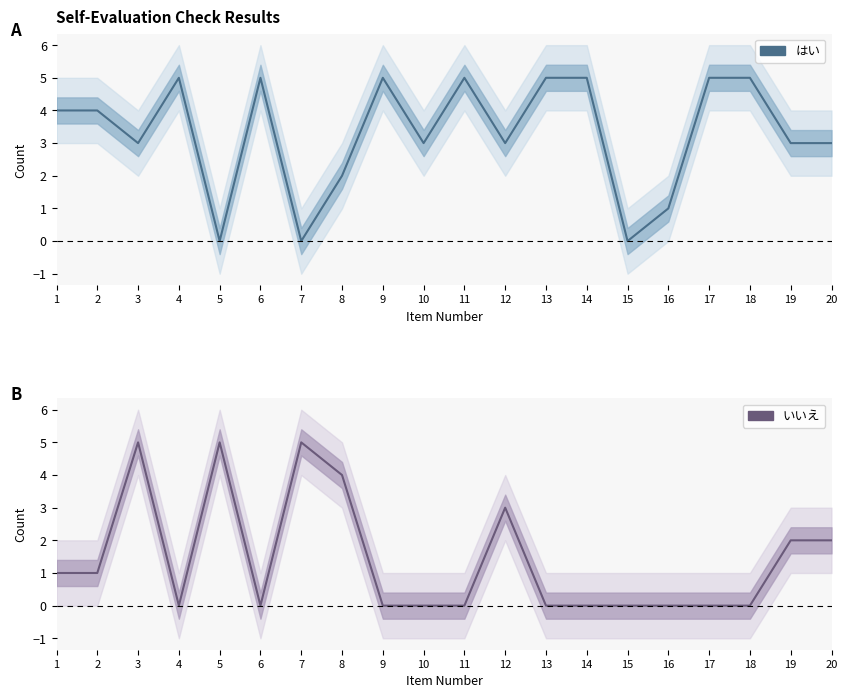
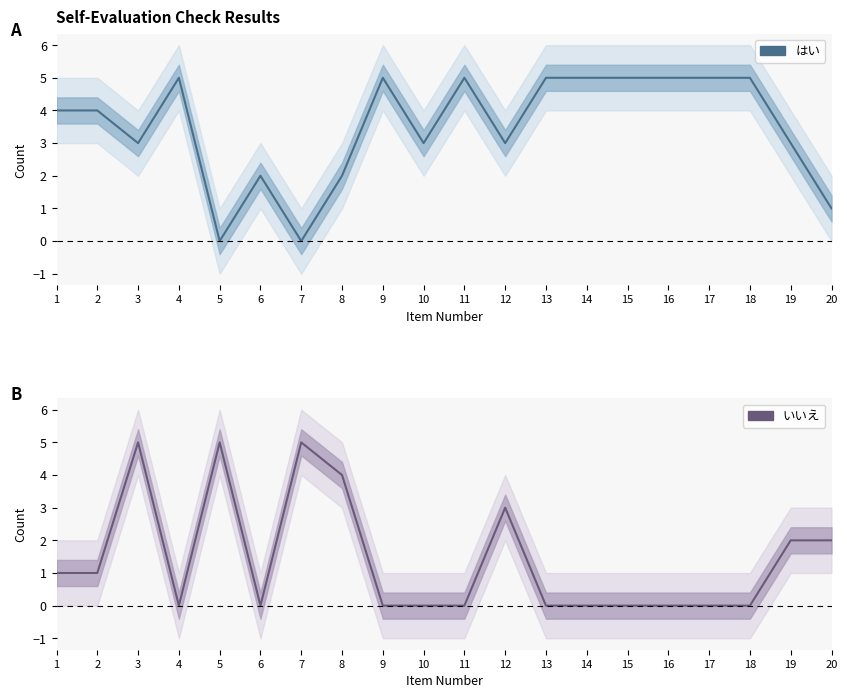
Self-Evaluation Check Results, はい, 6: 5 -> 2
Self-Evaluation Check Results, はい, 15: 0 -> 5
Self-Evaluation Check Results, はい, 16: 1 -> 5
Self-Evaluation Check Results, はい, 20: 3 -> 1
